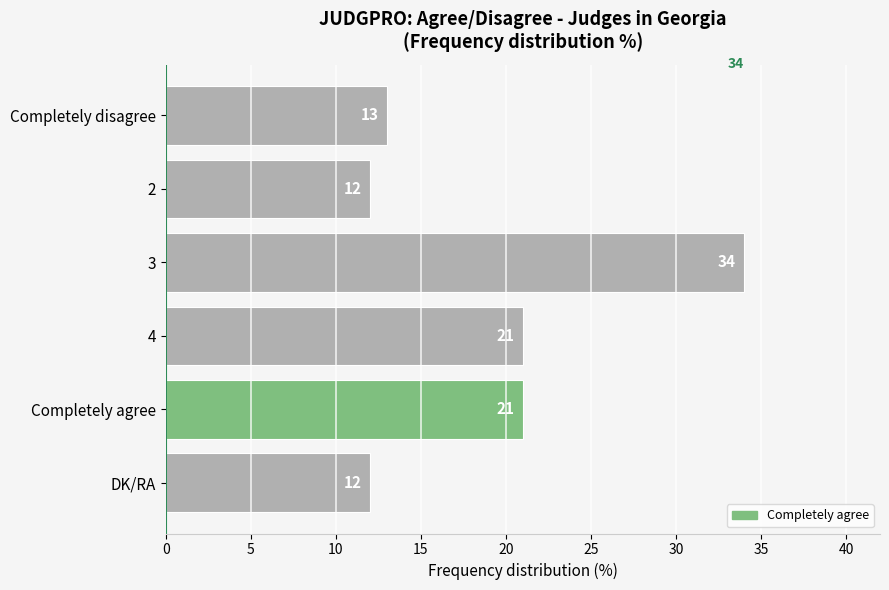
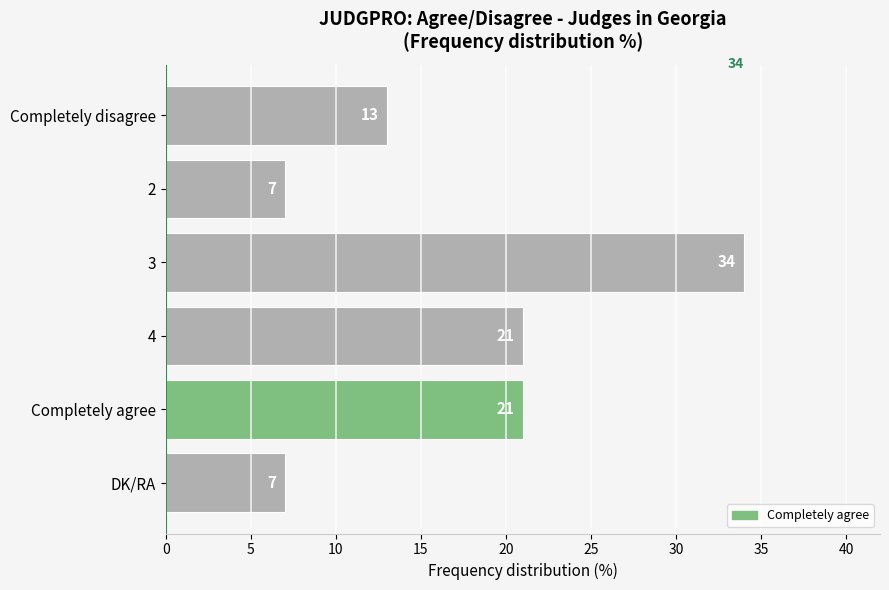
2: 12 -> 7
DK/RA: 12 -> 7
